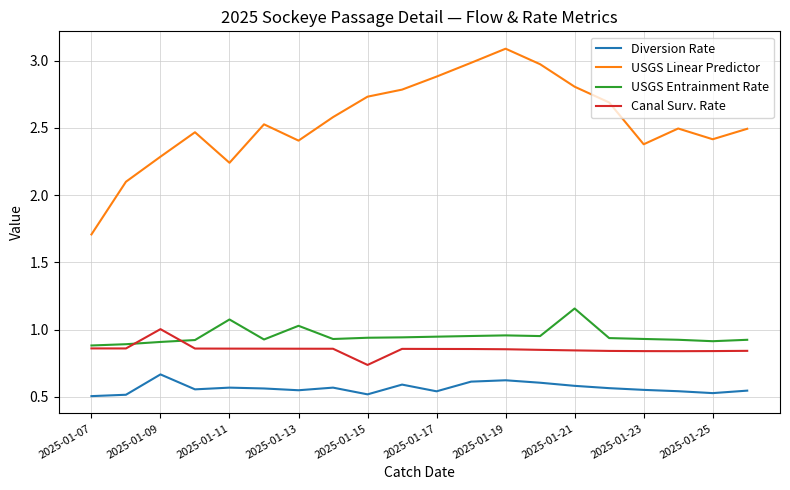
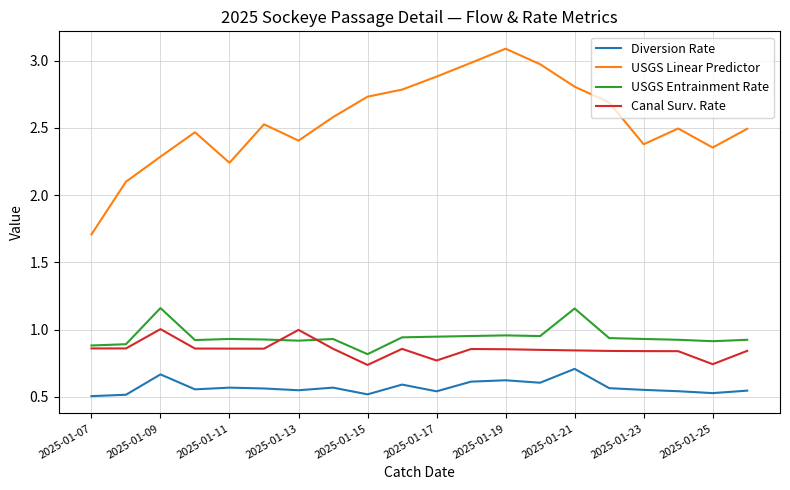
USGS Entrainment Rate, 2025-01-09: 0.91 -> 1.16
USGS Entrainment Rate, 2025-01-11: 1.07 -> 0.93
USGS Entrainment Rate, 2025-01-13: 1.03 -> 0.92
Canal Surv. Rate, 2025-01-13: 0.86 -> 1.00
USGS Entrainment Rate, 2025-01-15: 0.94 -> 0.82
Canal Surv. Rate, 2025-01-17: 0.86 -> 0.77
Diversion Rate, 2025-01-21: 0.58 -> 0.71
USGS Linear Predictor, 2025-01-25: 2.41 -> 2.35
Canal Surv. Rate, 2025-01-25: 0.84 -> 0.74
